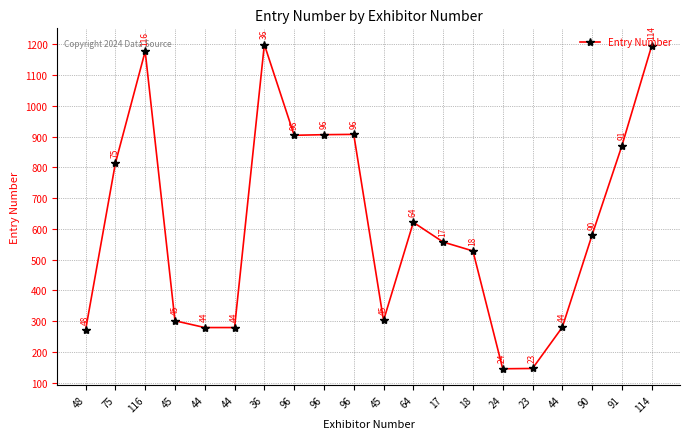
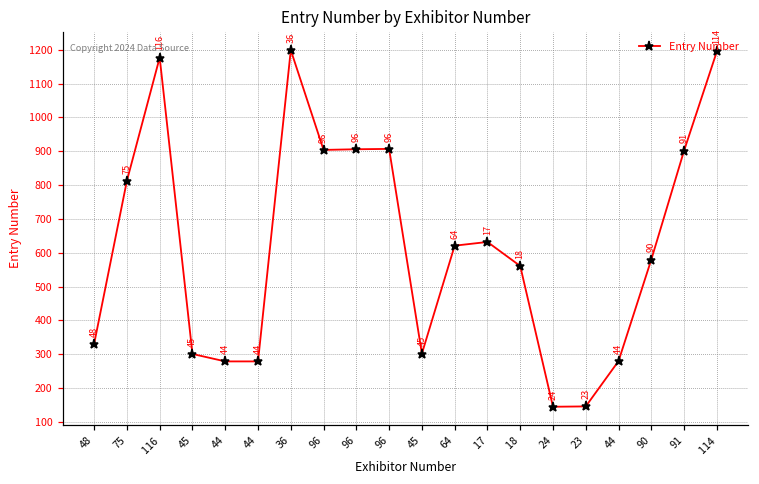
48: 270 -> 330
17: 560 -> 630
18: 530 -> 560
91: 870 -> 900
